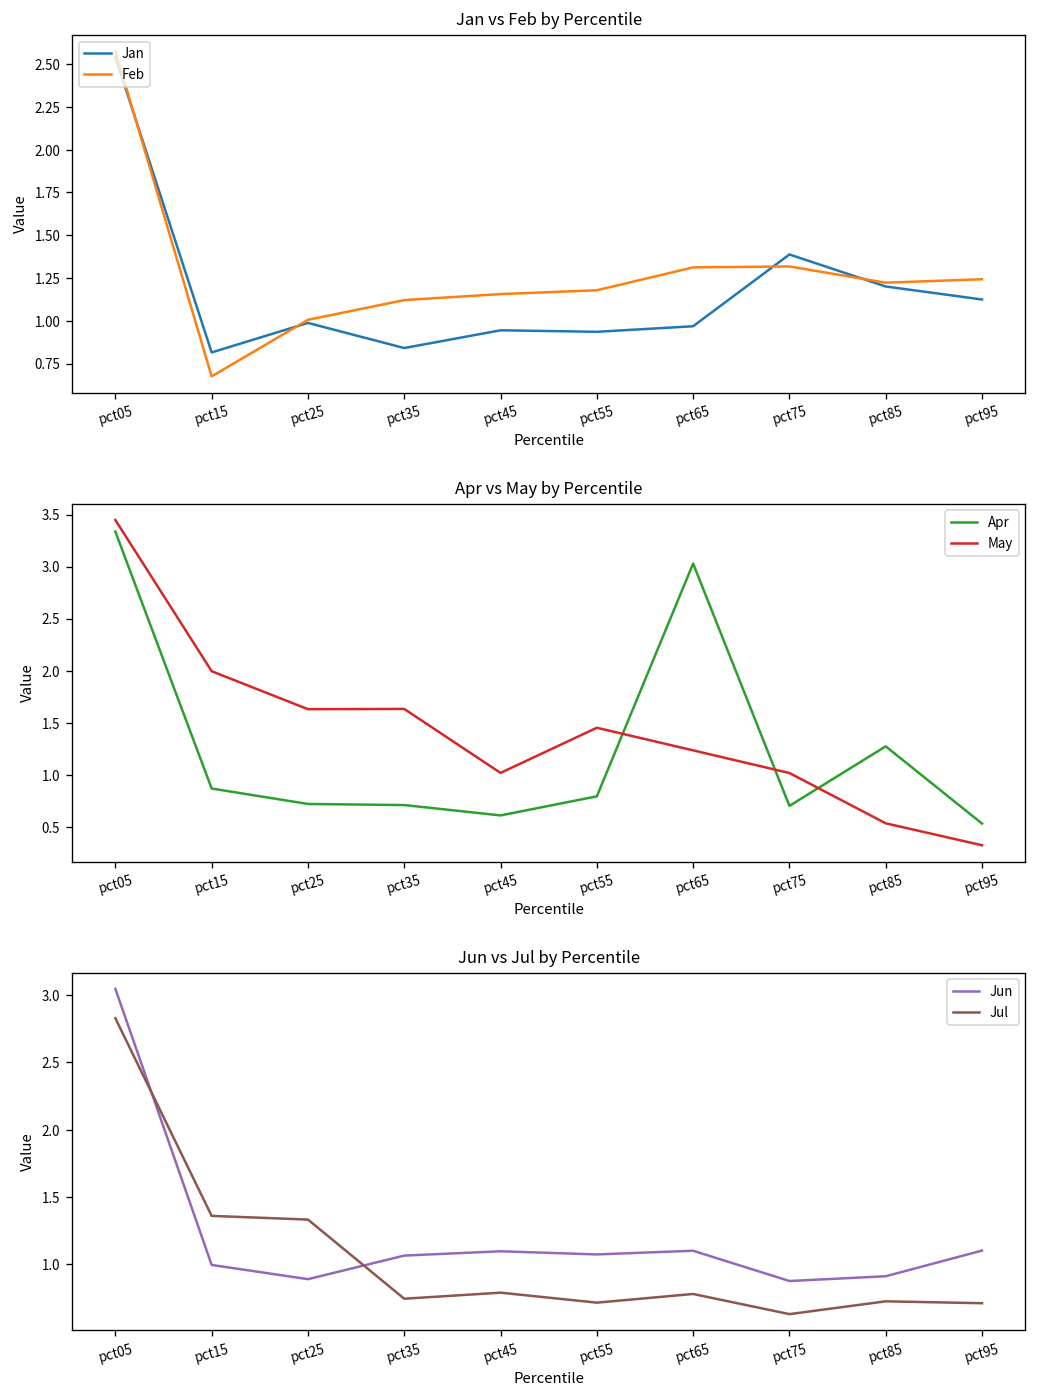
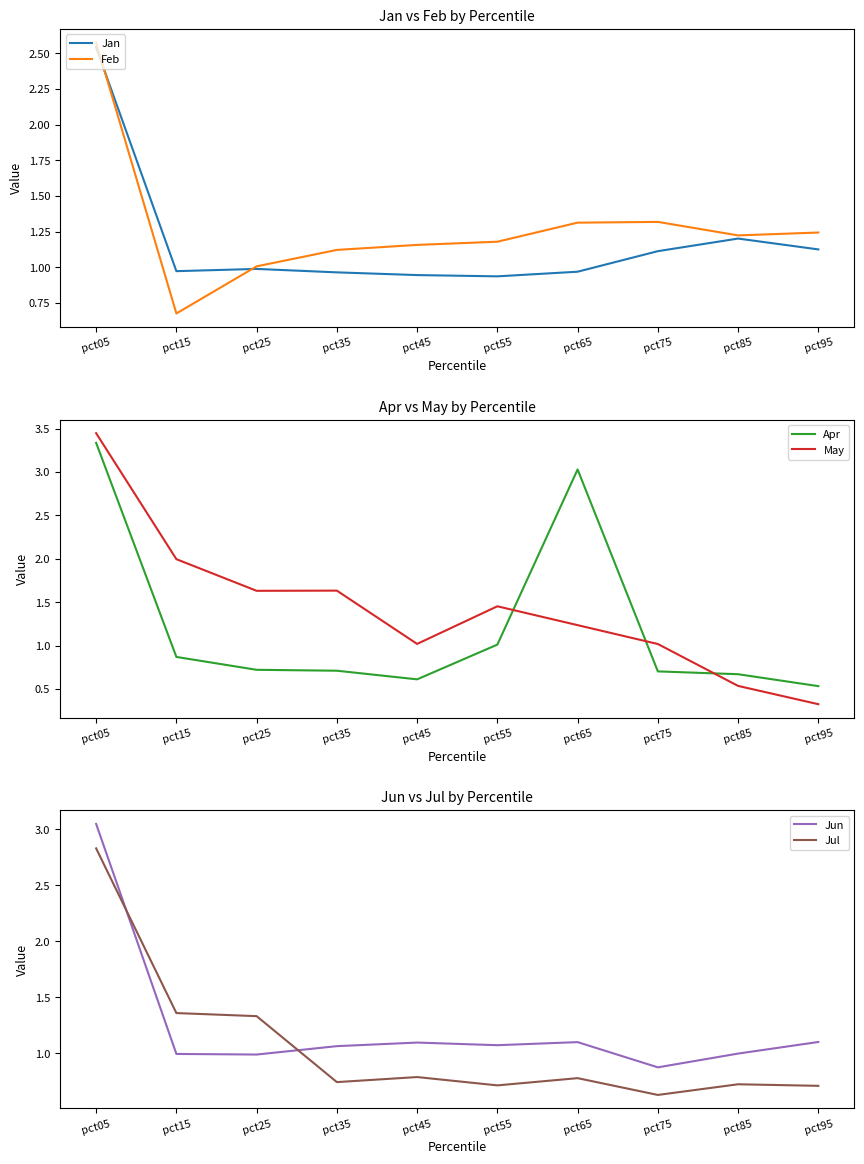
Jan vs Feb by Percentile, Jan, pct15: 0.82 -> 0.97
Jan vs Feb by Percentile, Jan, pct35: 0.84 -> 0.96
Jan vs Feb by Percentile, Jan, pct75: 1.39 -> 1.11
Apr vs May by Percentile, Apr, pct55: 0.8 -> 1.0
Apr vs May by Percentile, Apr, pct85: 1.3 -> 0.7
Jun vs Jul by Percentile, Jun, pct25: 0.89 -> 0.99
Jun vs Jul by Percentile, Jun, pct85: 0.91 -> 1.00
